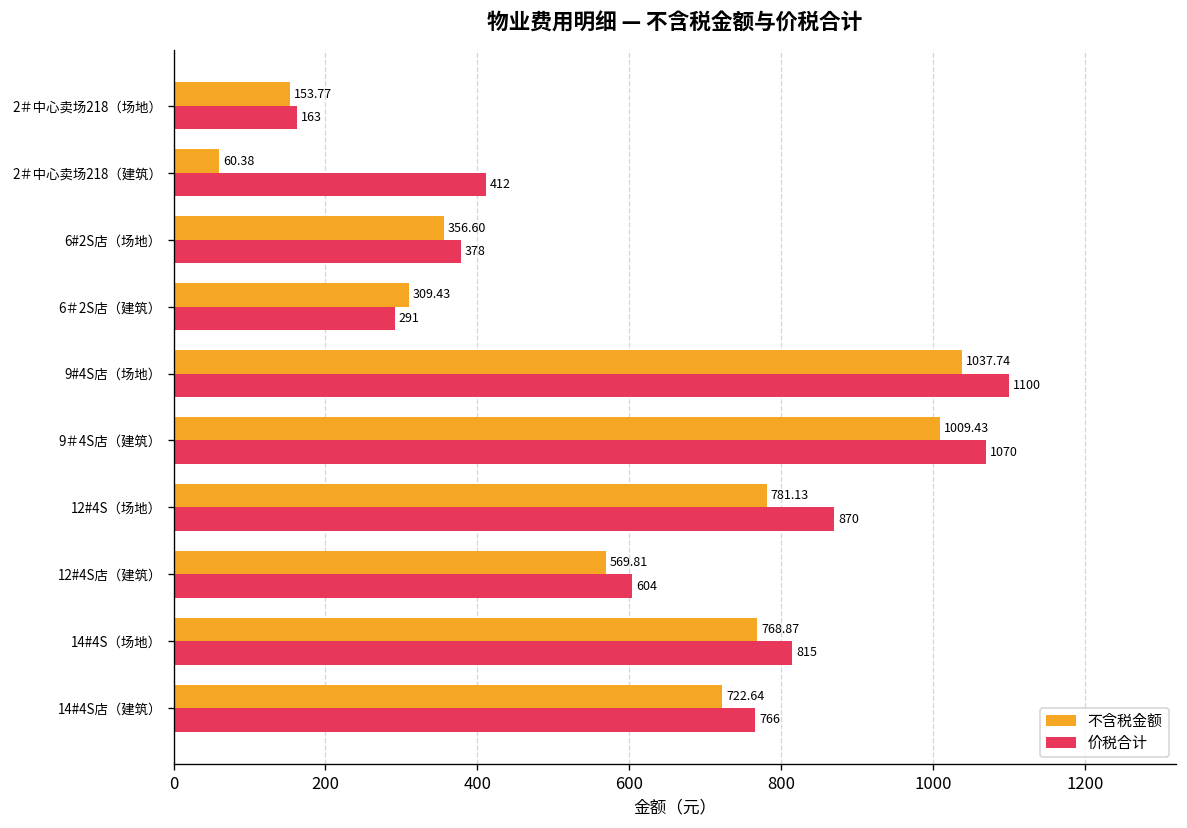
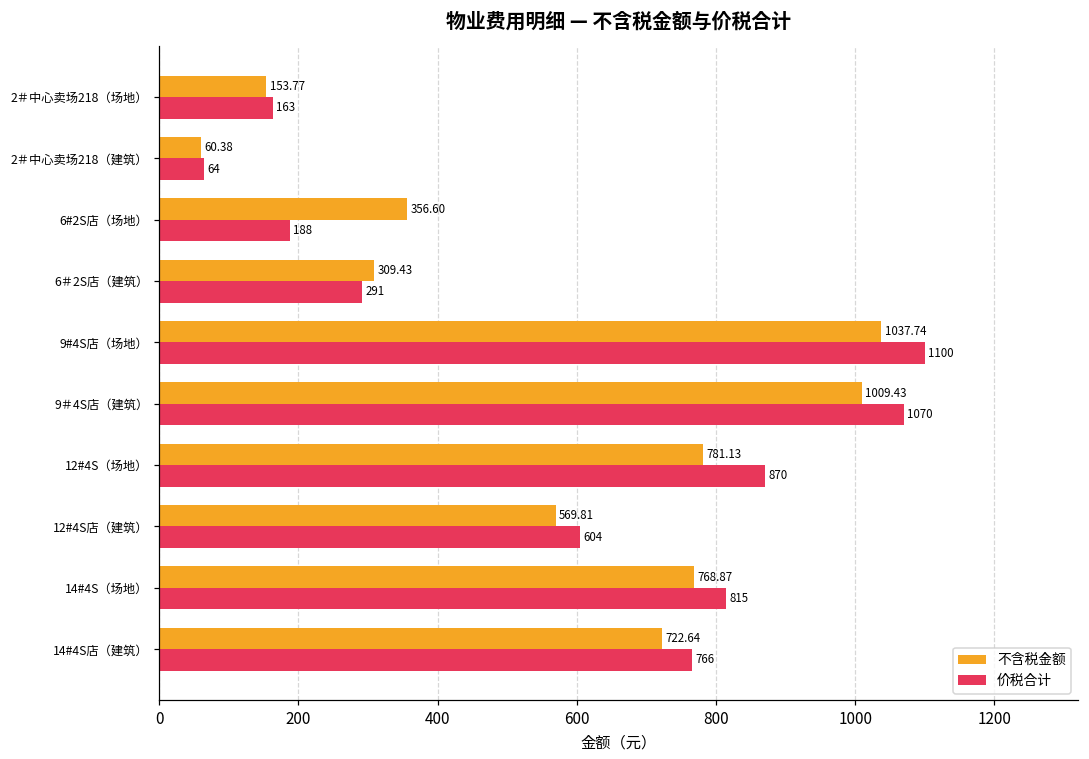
价税合计, 2＃中心卖场218（建筑）: 412 -> 64
价税合计, 6#2S店（场地）: 378 -> 188
